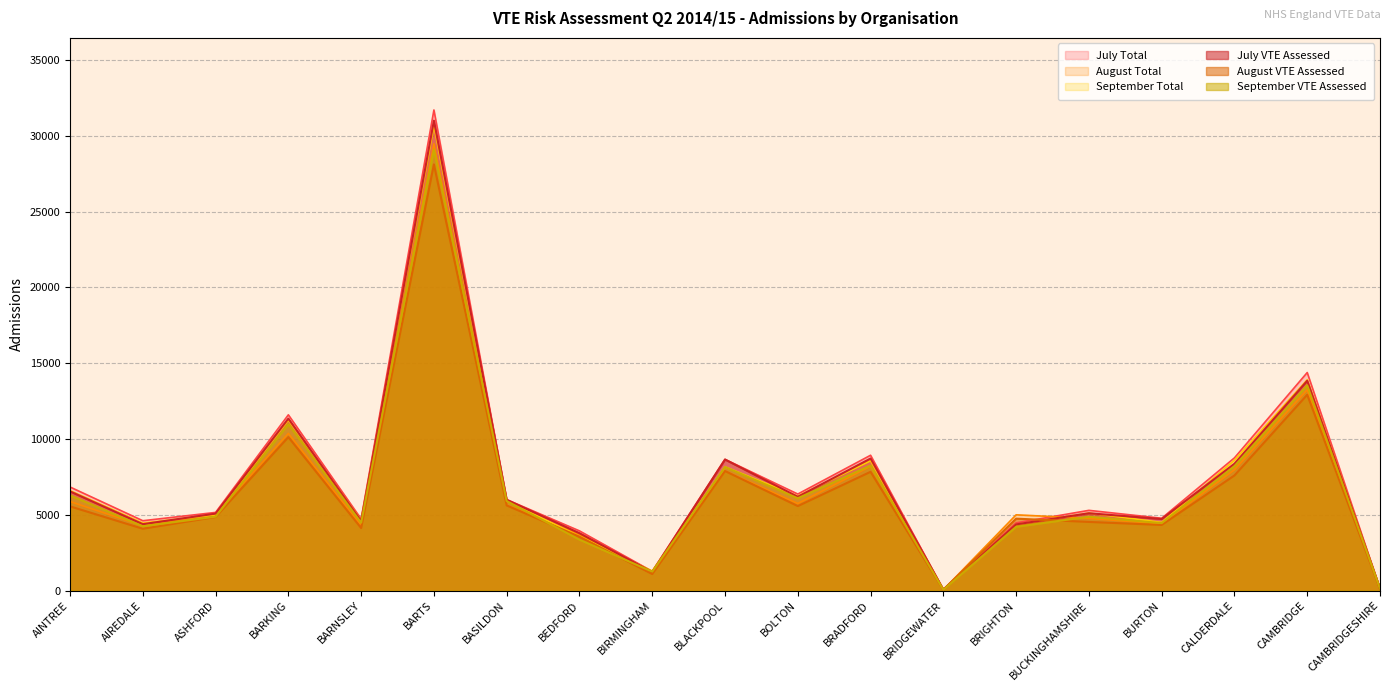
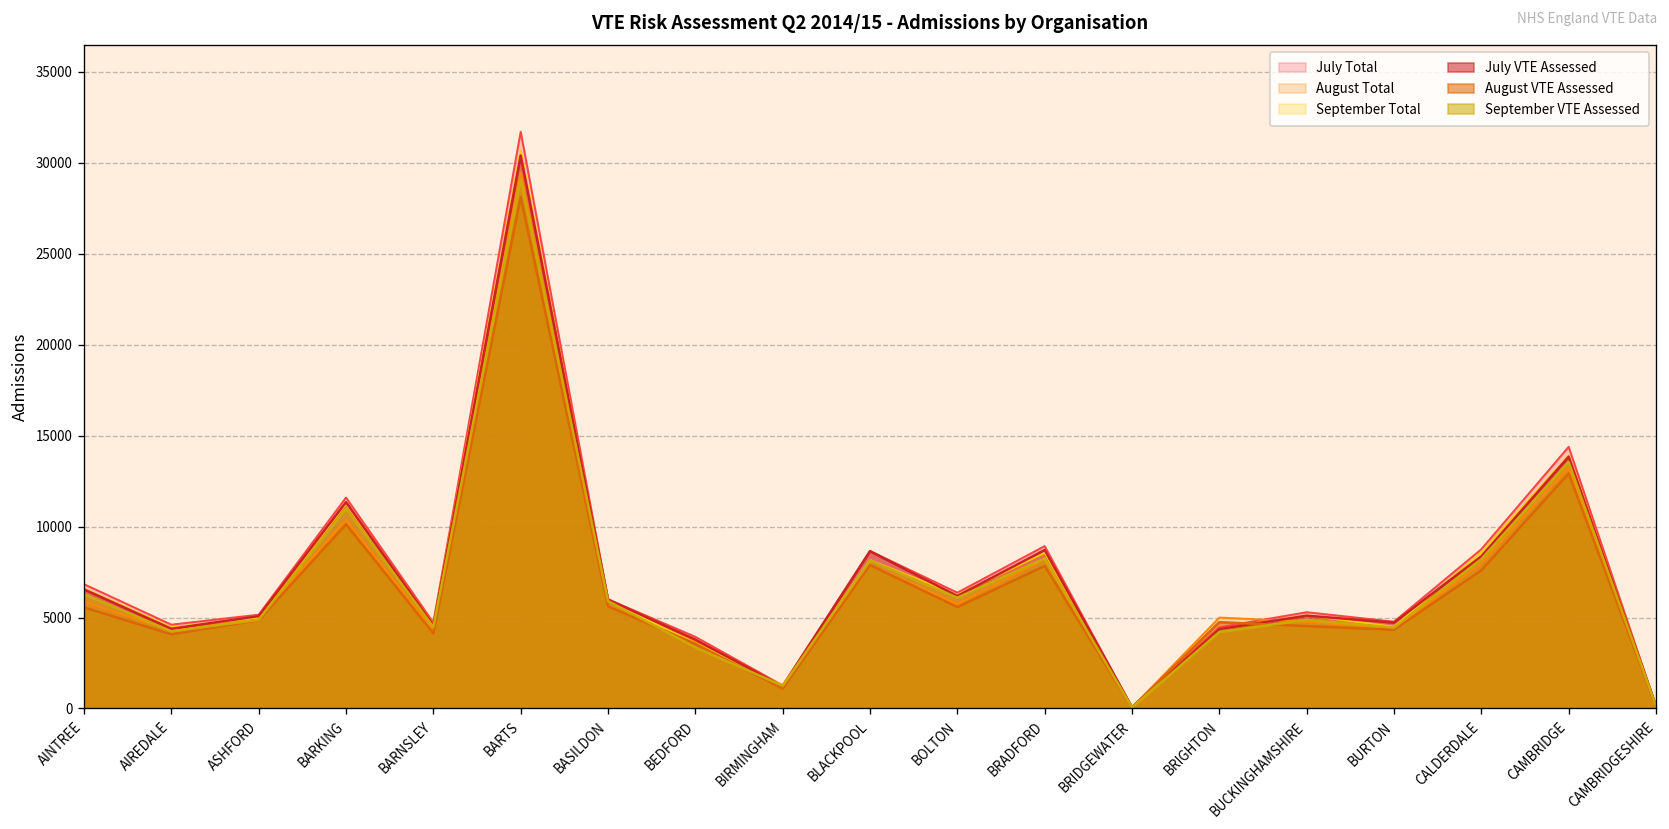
July VTE Assessed, BARTS: 31000 -> 30400
